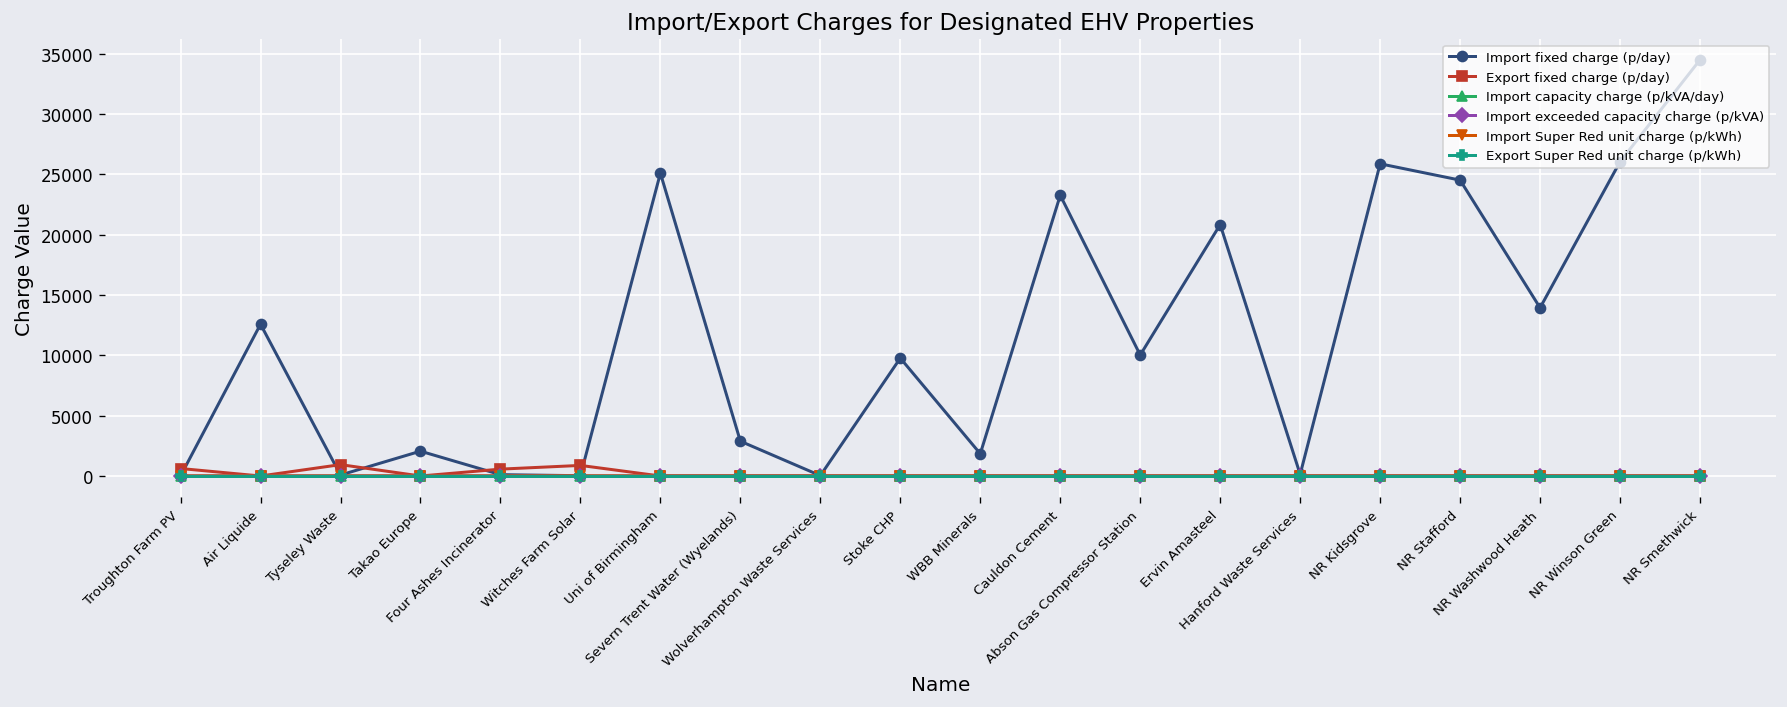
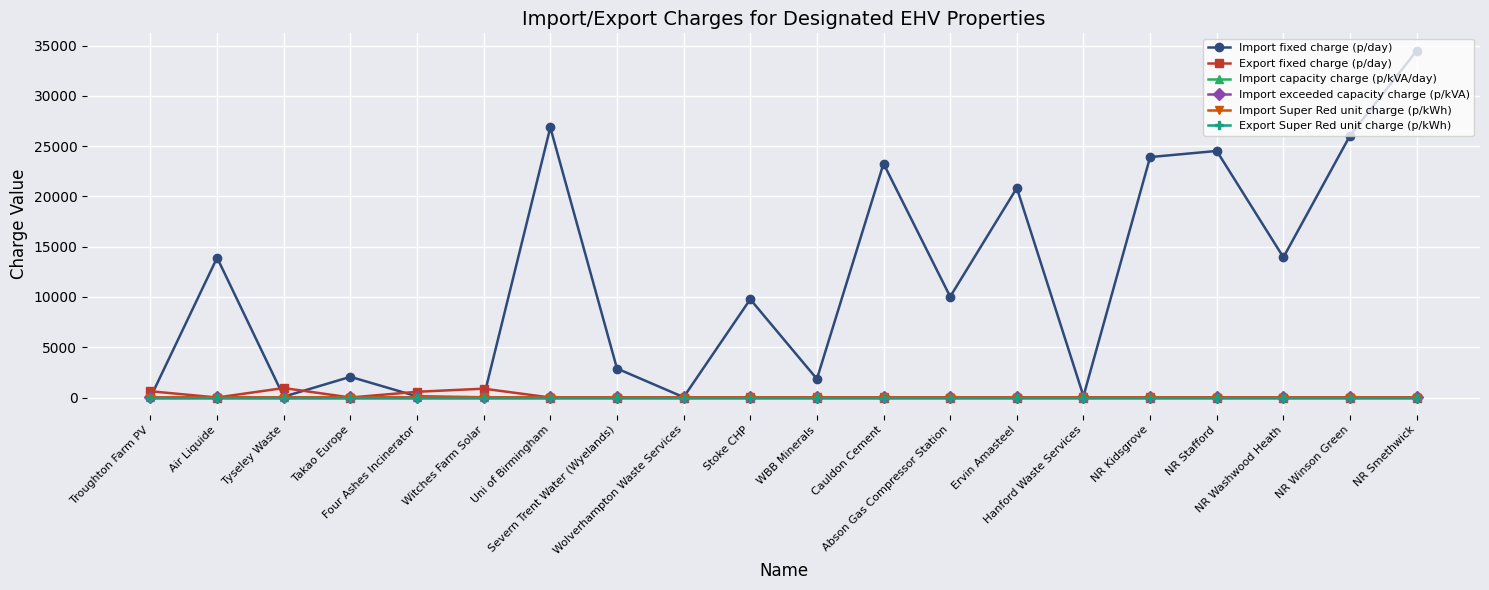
Import fixed charge (p/day), Air Liquide: 12600 -> 13900
Import fixed charge (p/day), Uni of Birmingham: 25100 -> 26900
Import fixed charge (p/day), NR Kidsgrove: 25900 -> 23900
